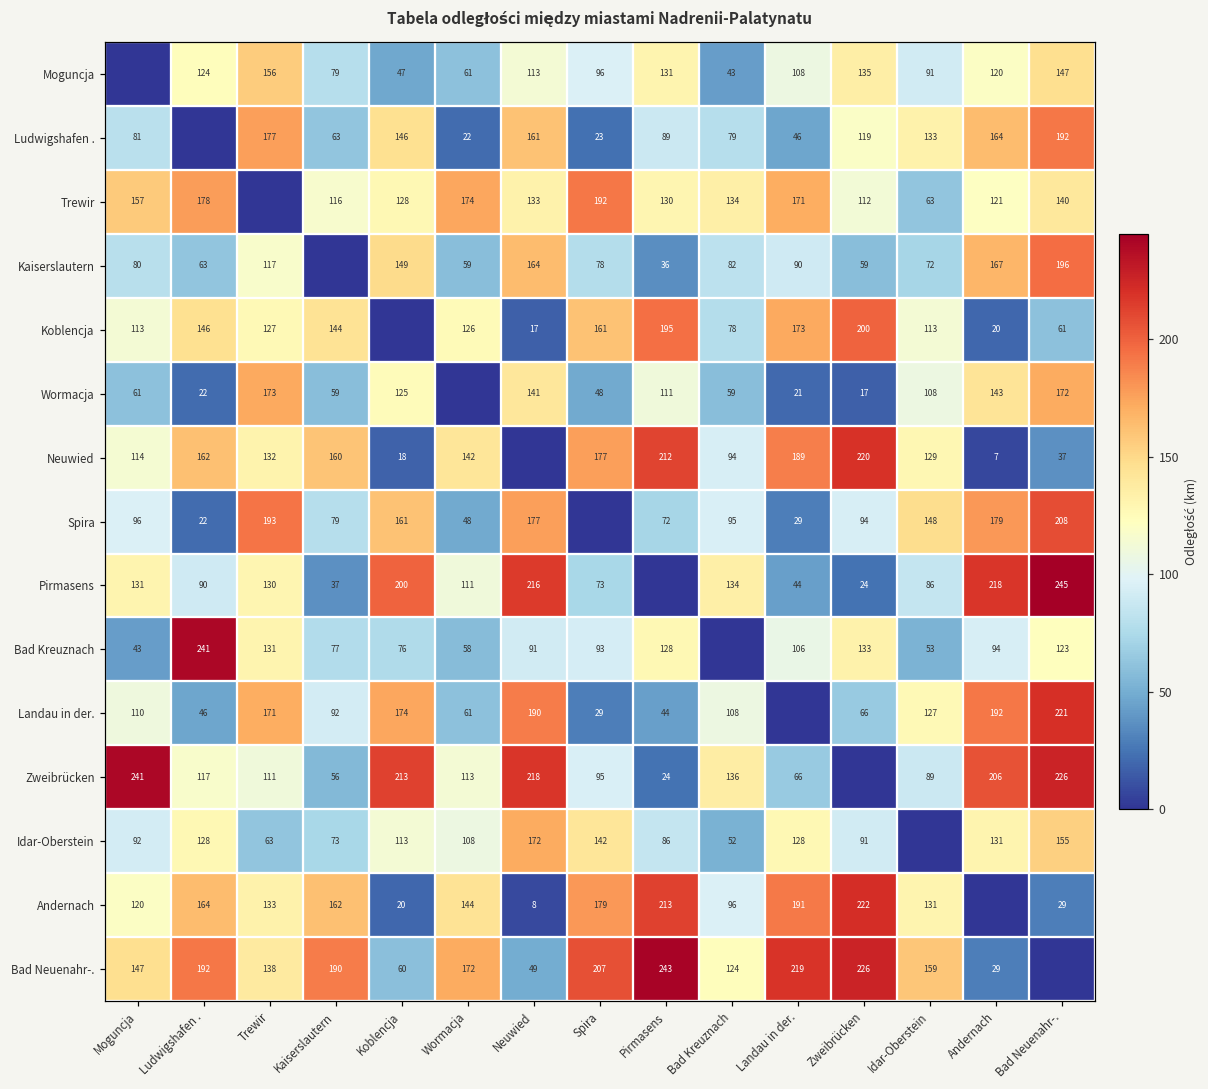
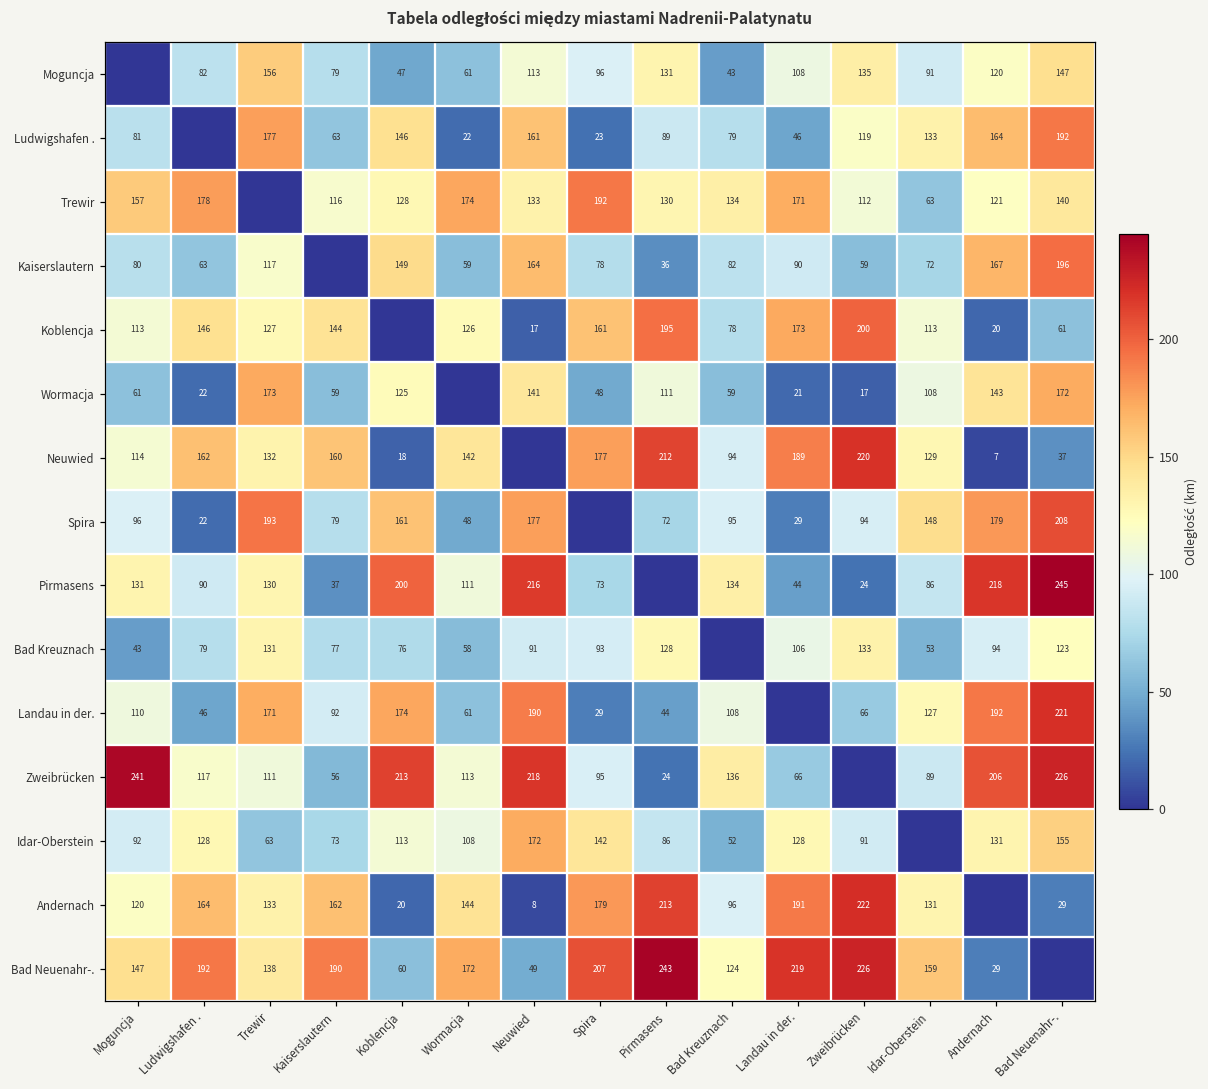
Moguncja, Ludwigshafen .: 124 -> 82
Bad Kreuznach, Ludwigshafen .: 241 -> 79
